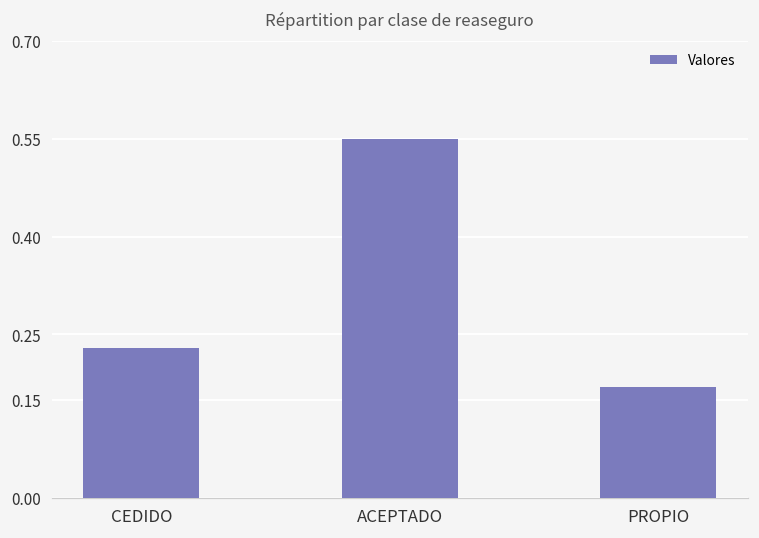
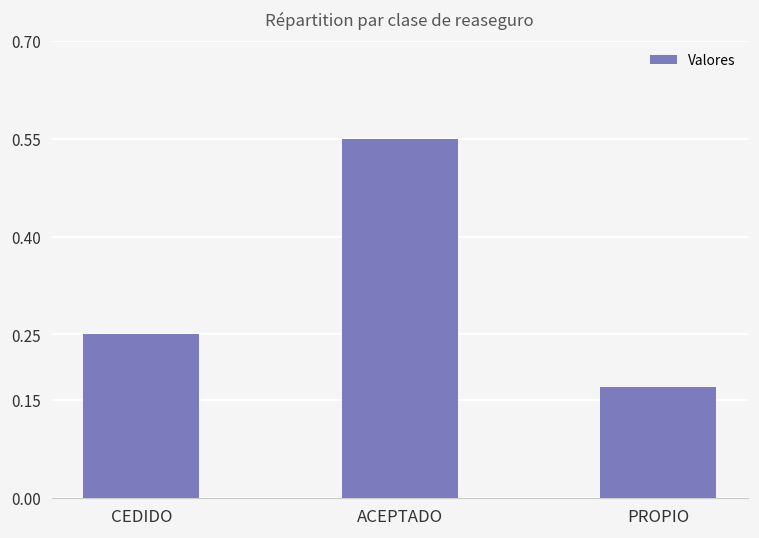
CEDIDO: 0.23 -> 0.25
